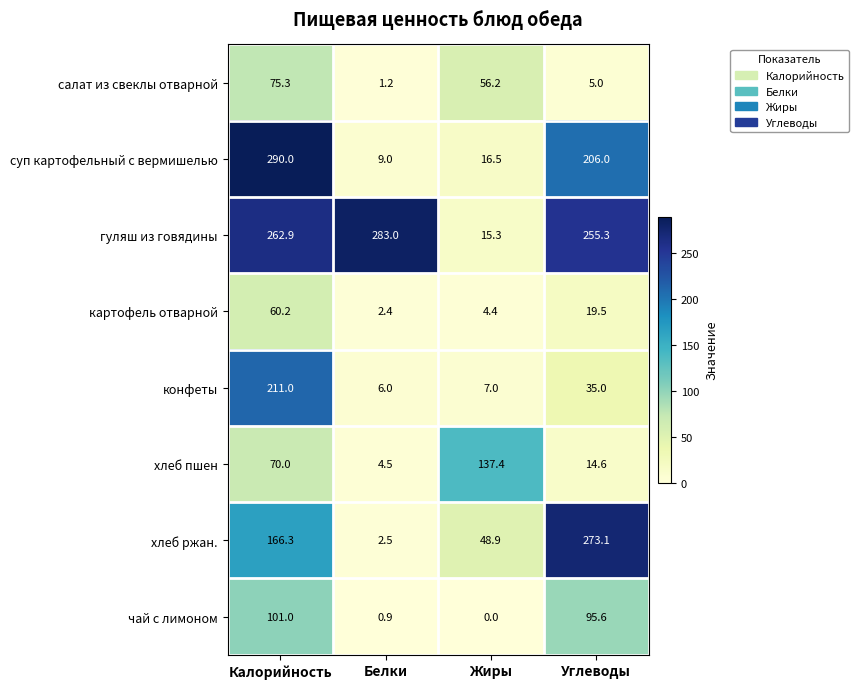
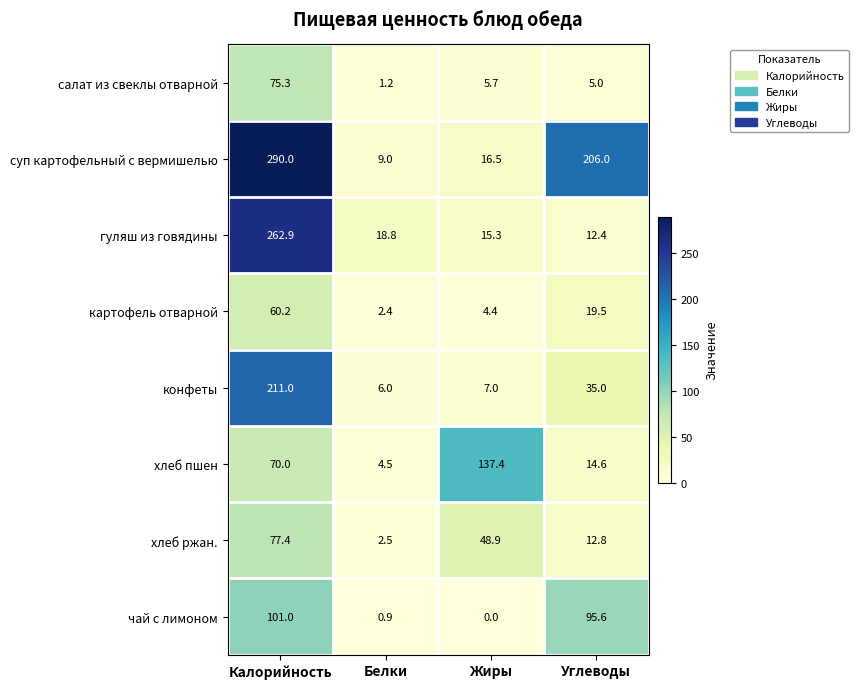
салат из свеклы отварной, Жиры: 56.2 -> 5.7
гуляш из говядины, Белки: 283.0 -> 18.8
гуляш из говядины, Углеводы: 255.3 -> 12.4
хлеб ржан., Калорийность: 166.3 -> 77.4
хлеб ржан., Углеводы: 273.1 -> 12.8
